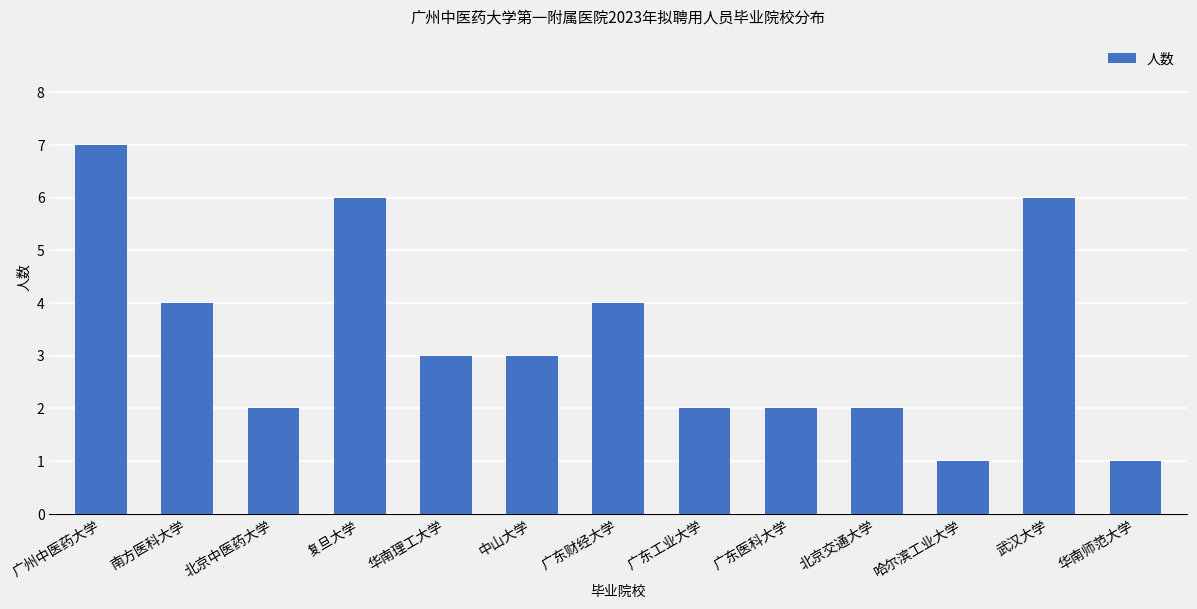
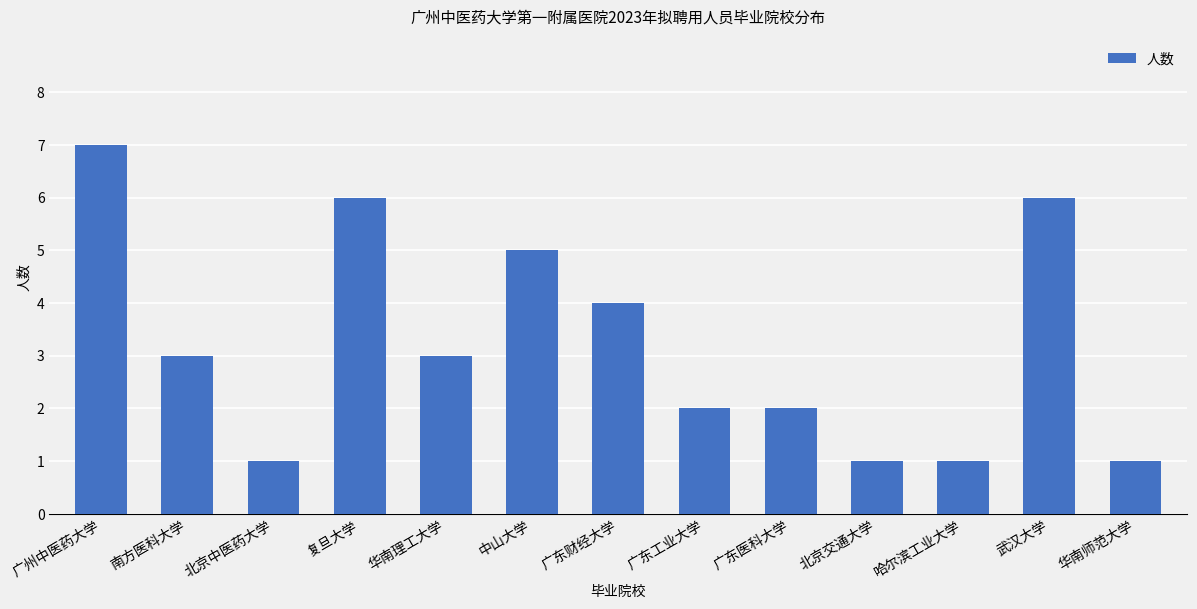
南方医科大学: 4 -> 3
北京中医药大学: 2 -> 1
中山大学: 3 -> 5
北京交通大学: 2 -> 1
